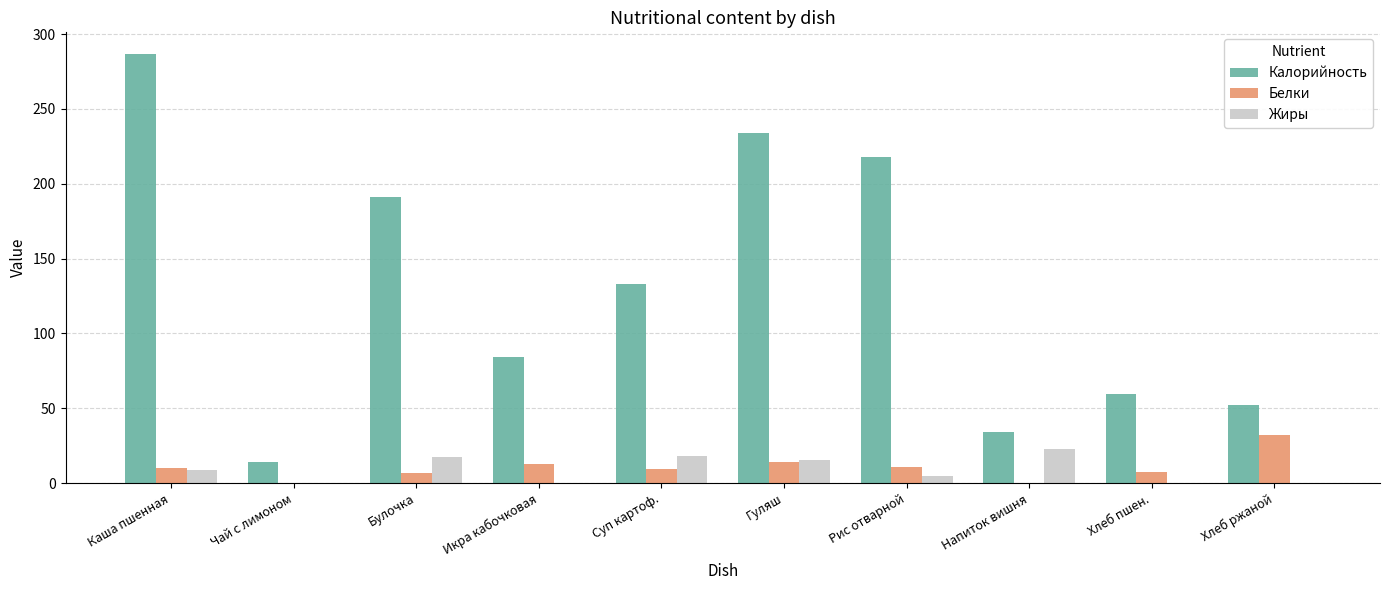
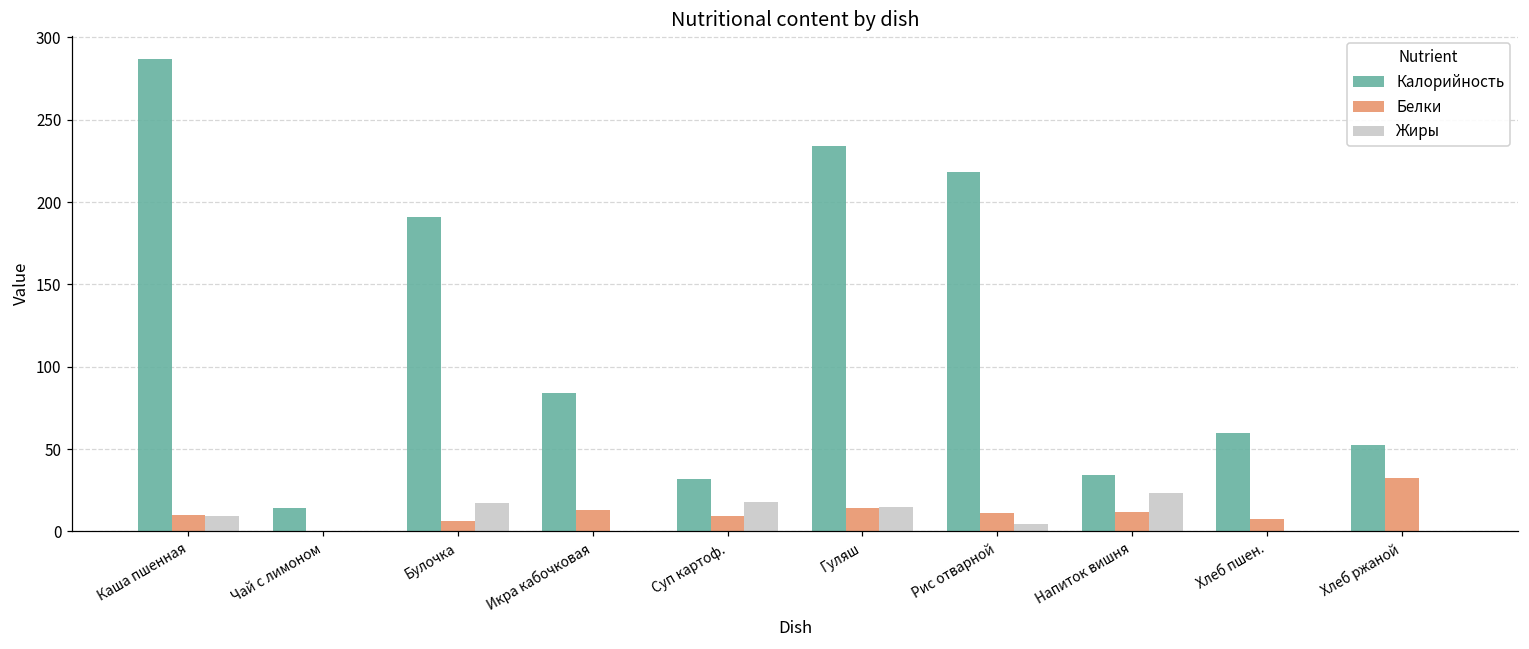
Калорийность, Суп картоф.: 133 -> 32
Белки, Напиток вишня: 0 -> 12
